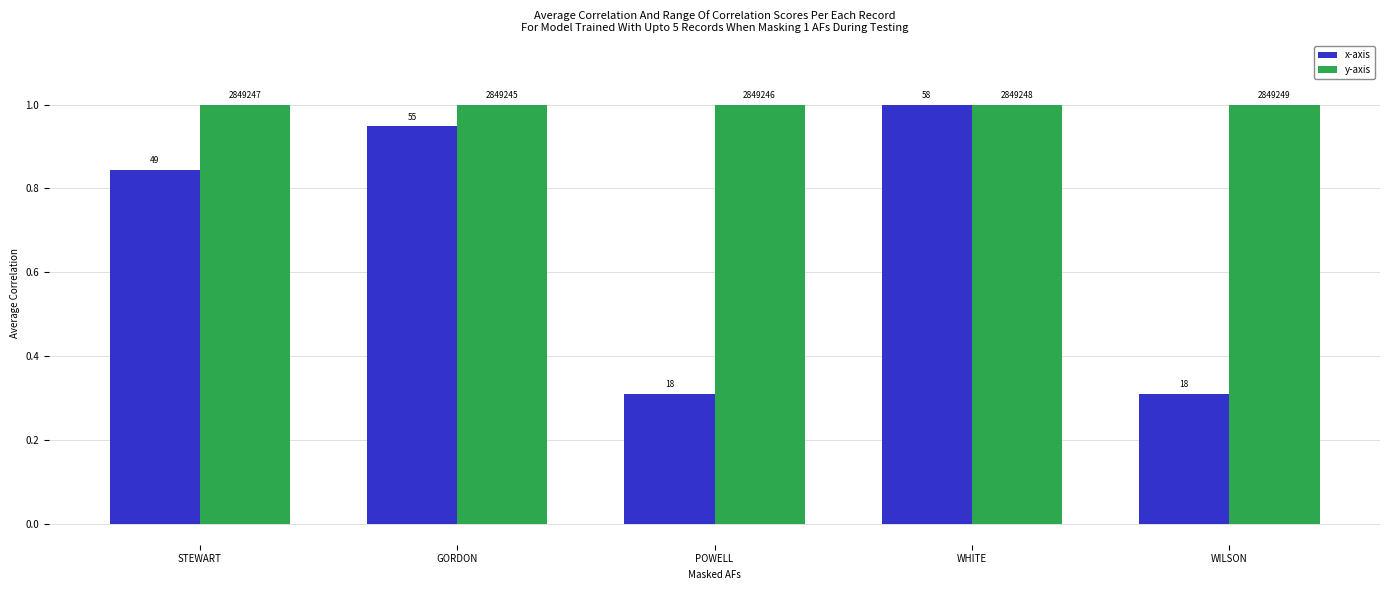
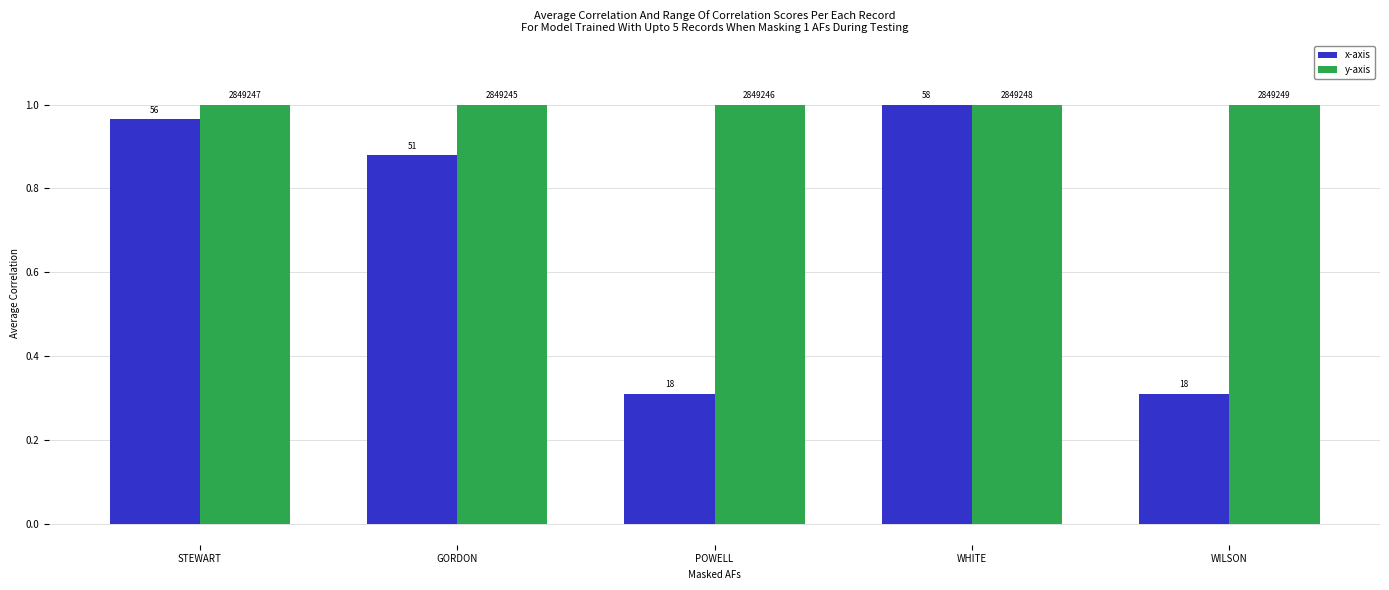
x-axis, STEWART: 49 -> 56
x-axis, GORDON: 55 -> 51
